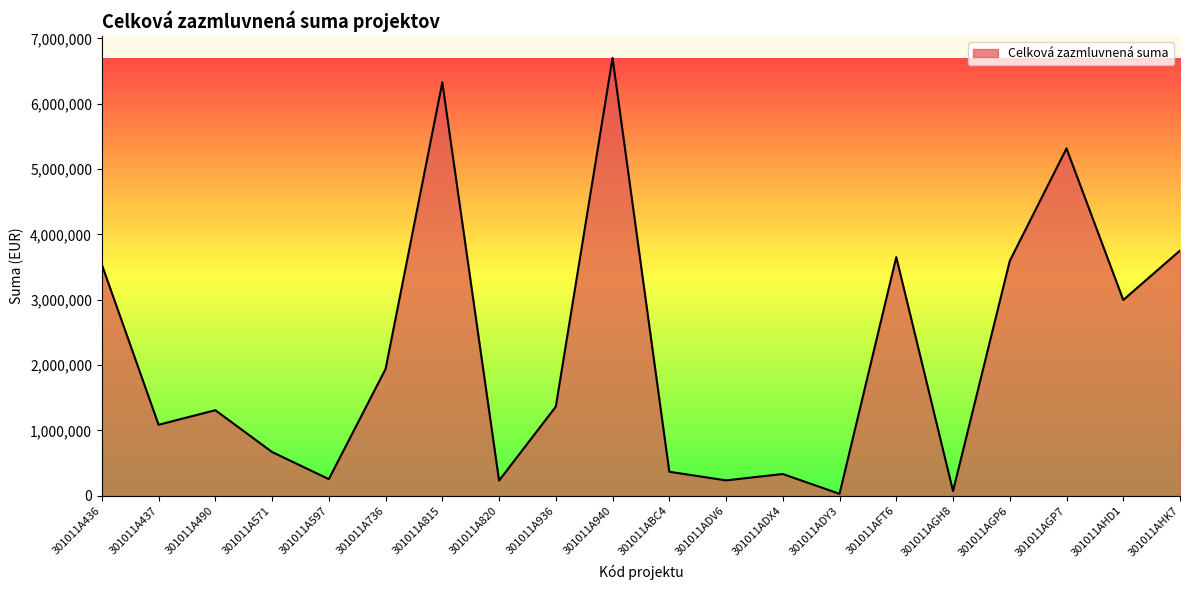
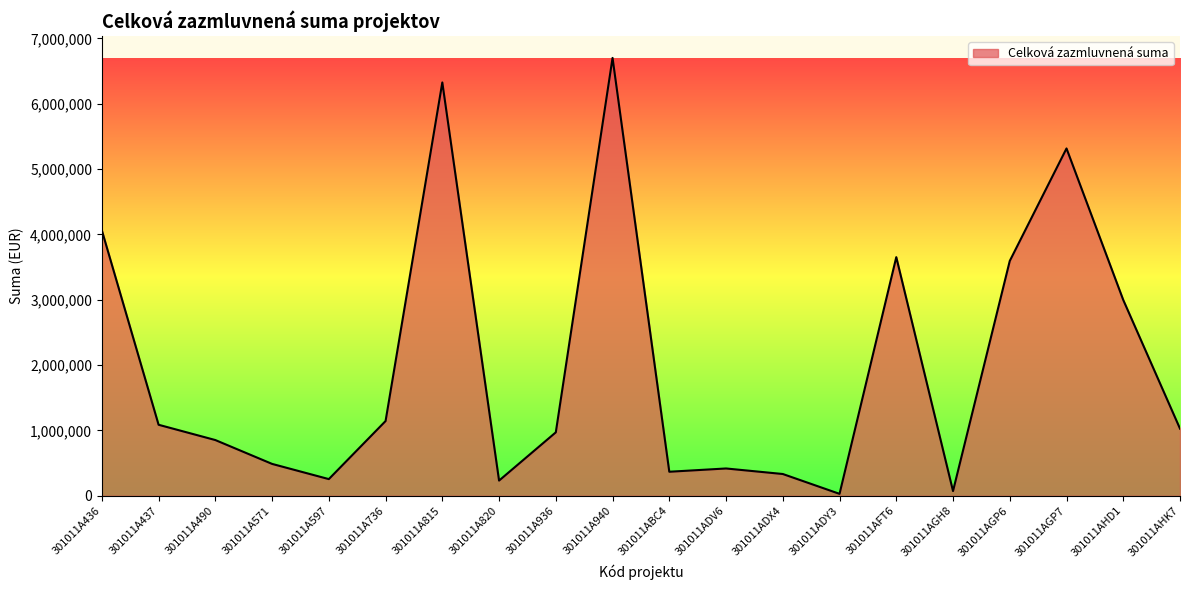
301011A436: 3,500,000 -> 4,100,000
301011A490: 1,300,000 -> 900,000
301011A571: 700,000 -> 500,000
301011A736: 1,900,000 -> 1,100,000
301011A936: 1,400,000 -> 1,000,000
301011ADV6: 200,000 -> 400,000
301011AHK7: 3,800,000 -> 1,000,000
